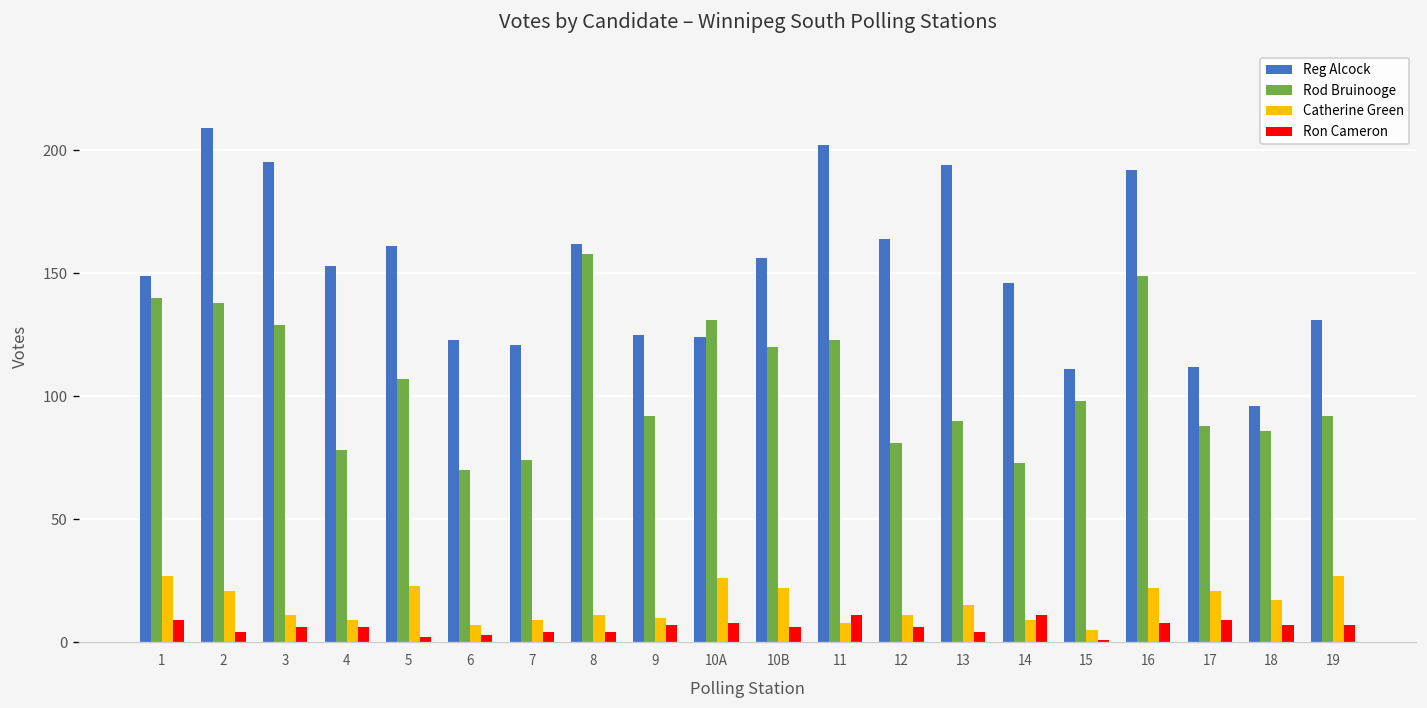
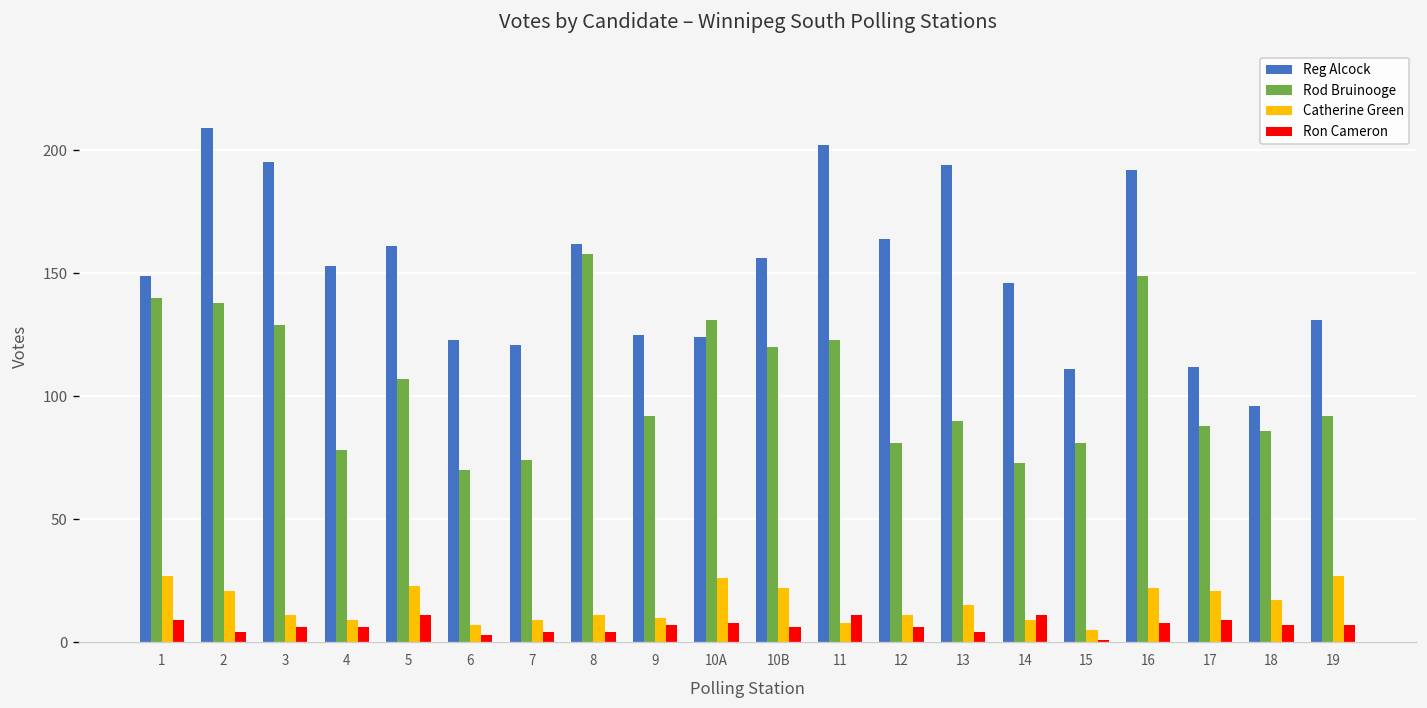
Ron Cameron, 5: 2 -> 11
Rod Bruinooge, 15: 98 -> 81
